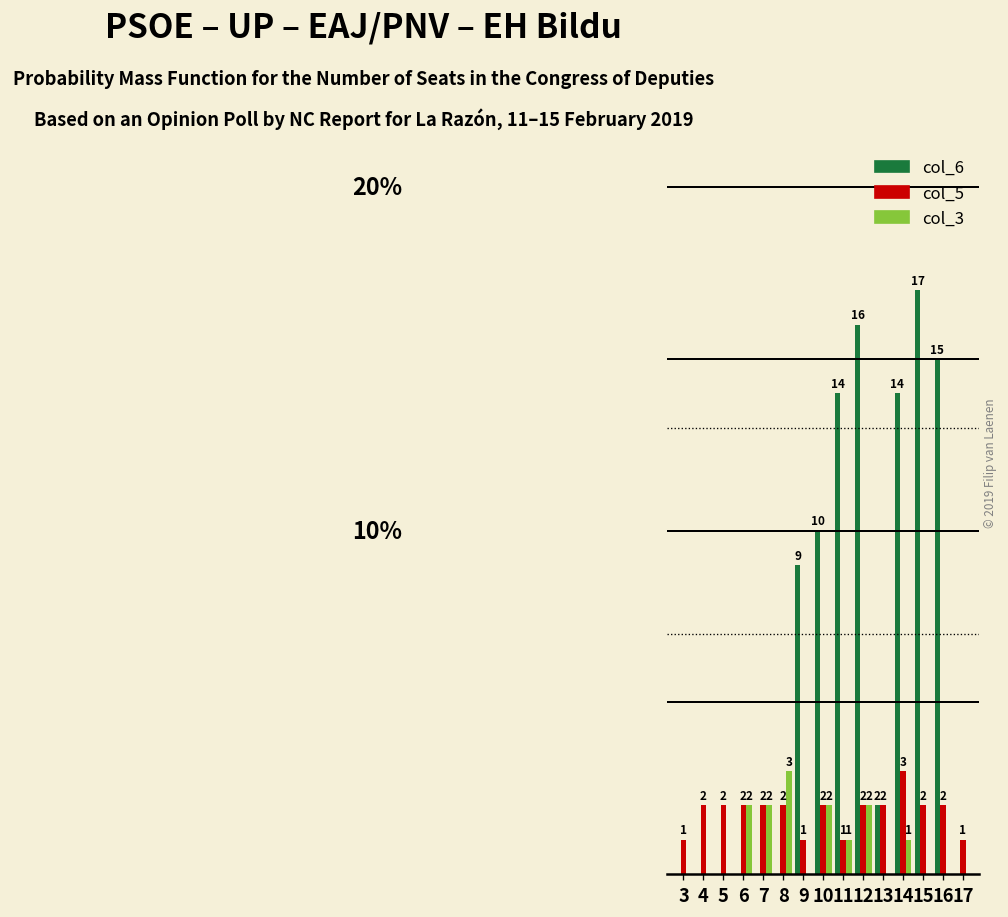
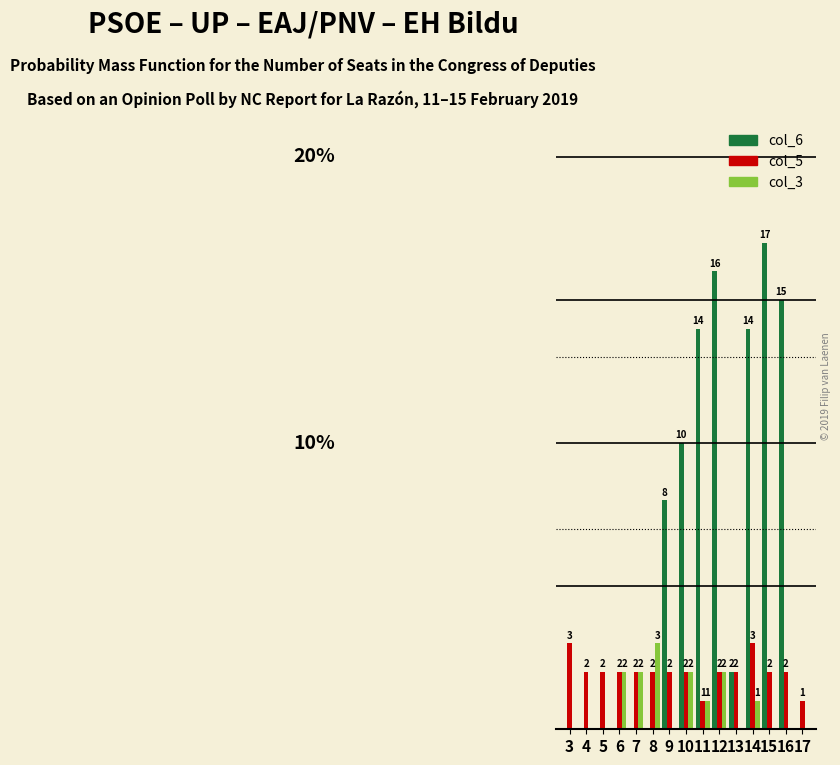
col_5, 3: 1 -> 3
col_6, 9: 9 -> 8
col_5, 9: 1 -> 2
